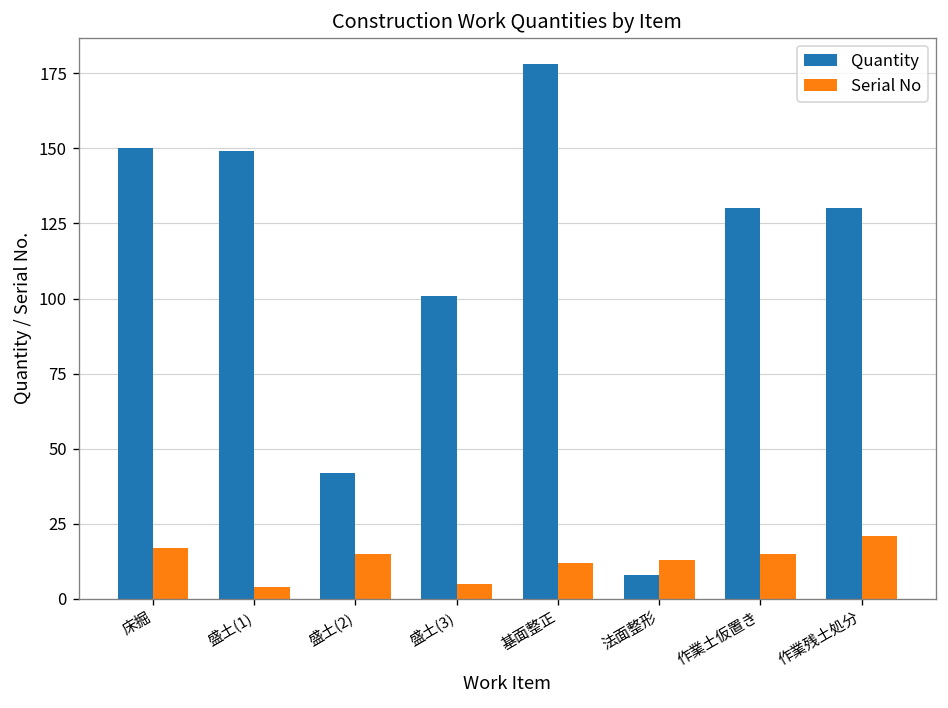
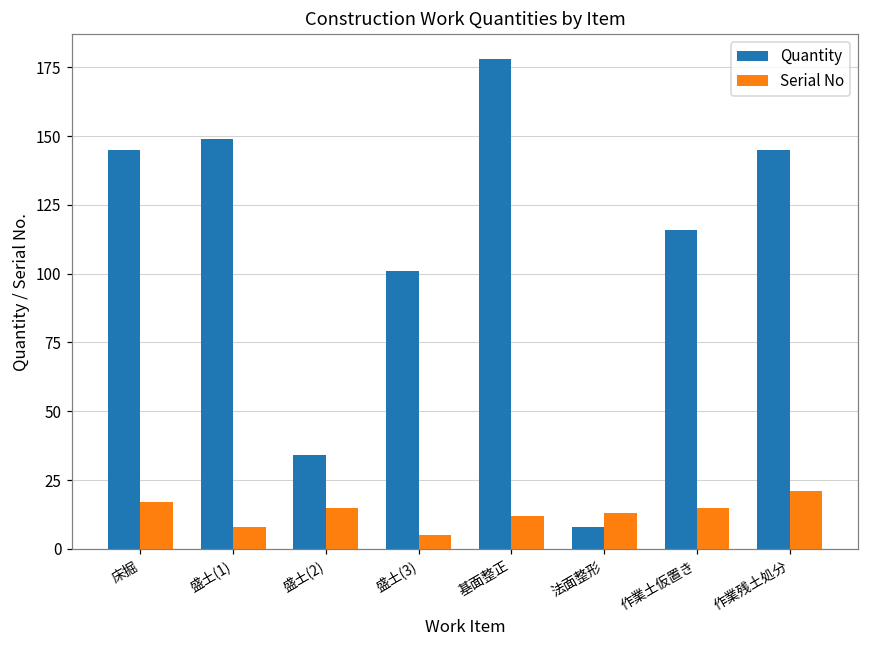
Quantity, 床掘: 150 -> 145
Serial No, 盛土(1): 4 -> 8
Quantity, 盛土(2): 42 -> 34
Quantity, 作業土仮置き: 130 -> 116
Quantity, 作業残土処分: 130 -> 145
